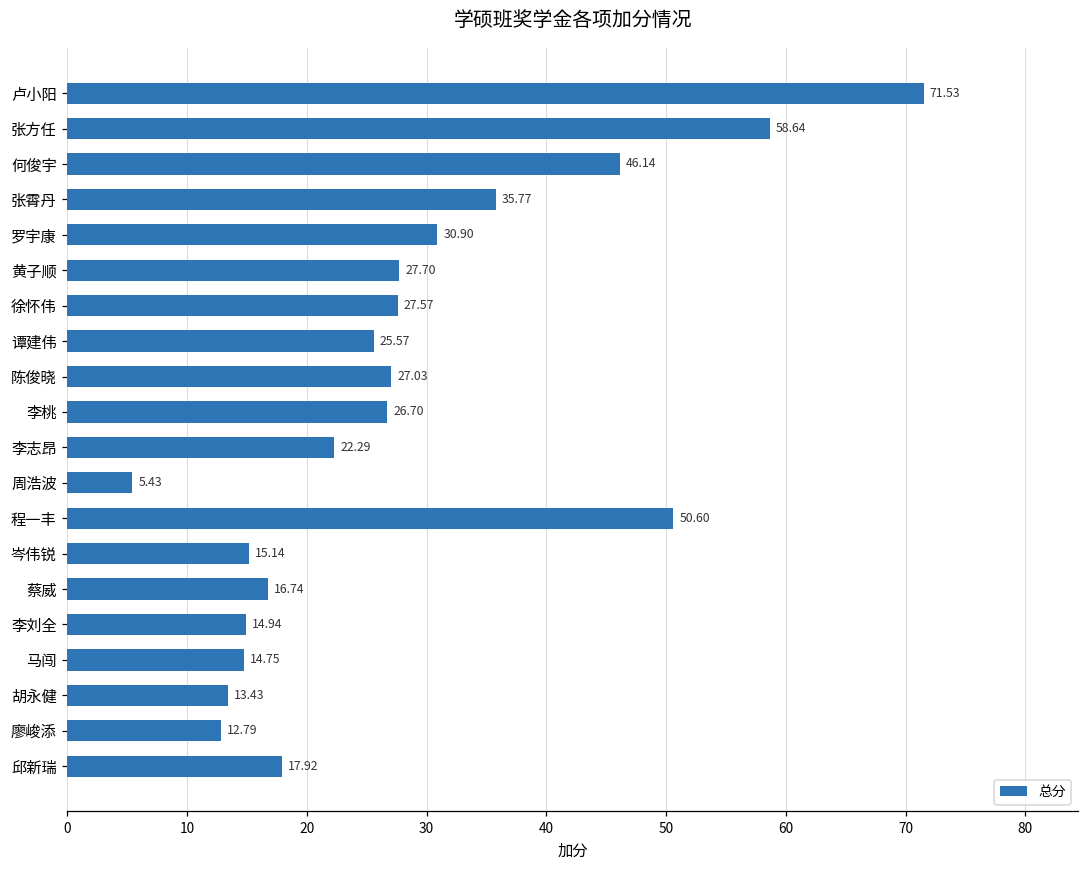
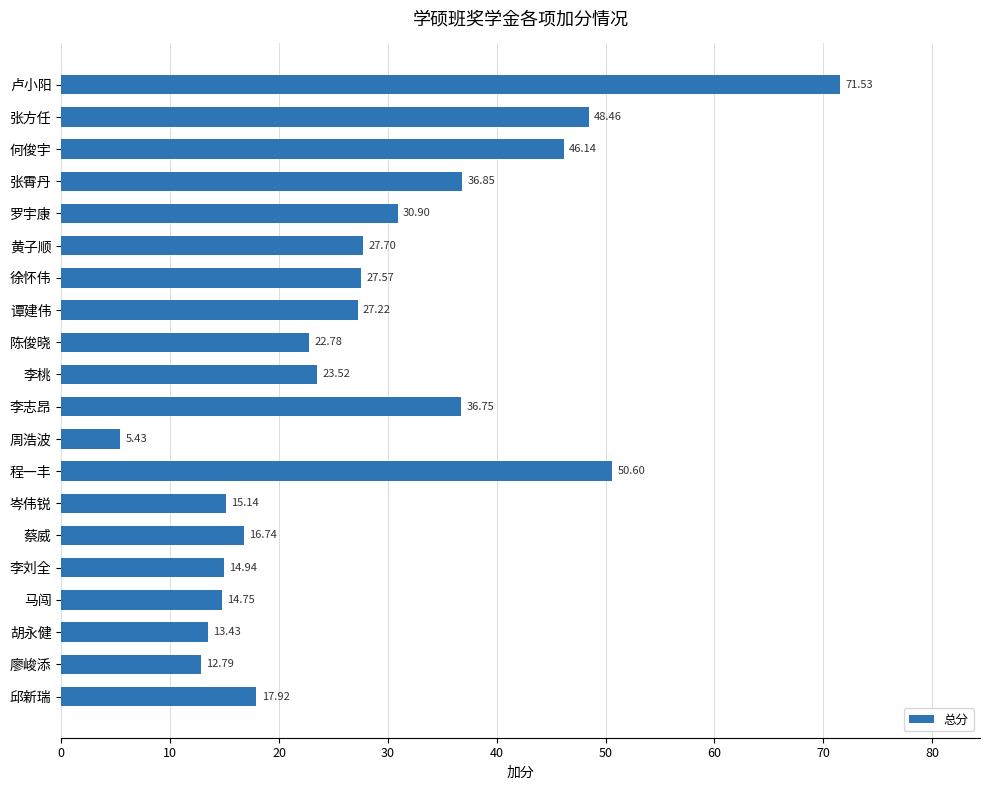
张方任: 58.64 -> 48.46
张霄丹: 35.77 -> 36.85
谭建伟: 25.57 -> 27.22
陈俊晓: 27.03 -> 22.78
李桃: 26.70 -> 23.52
李志昂: 22.29 -> 36.75
